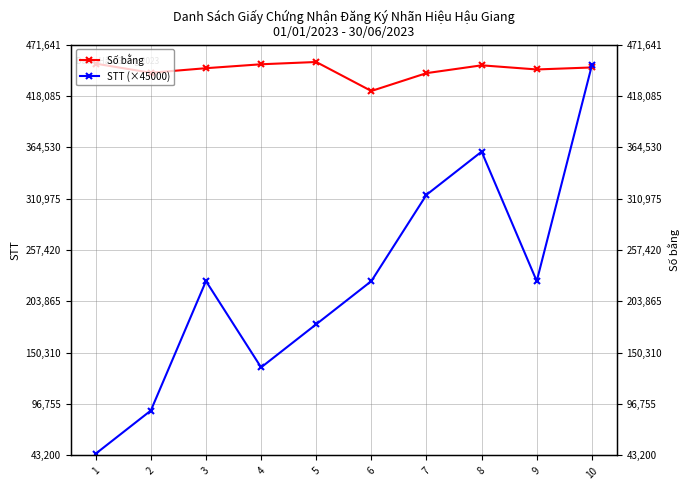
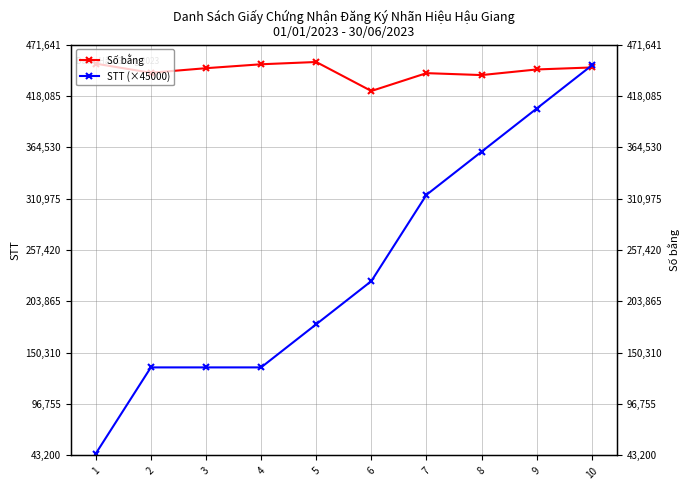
STT (×45000), 2: 90,000 -> 140,000
STT (×45000), 3: 230,000 -> 140,000
Số bằng, 8: 450,000 -> 440,000
STT (×45000), 9: 230,000 -> 410,000
